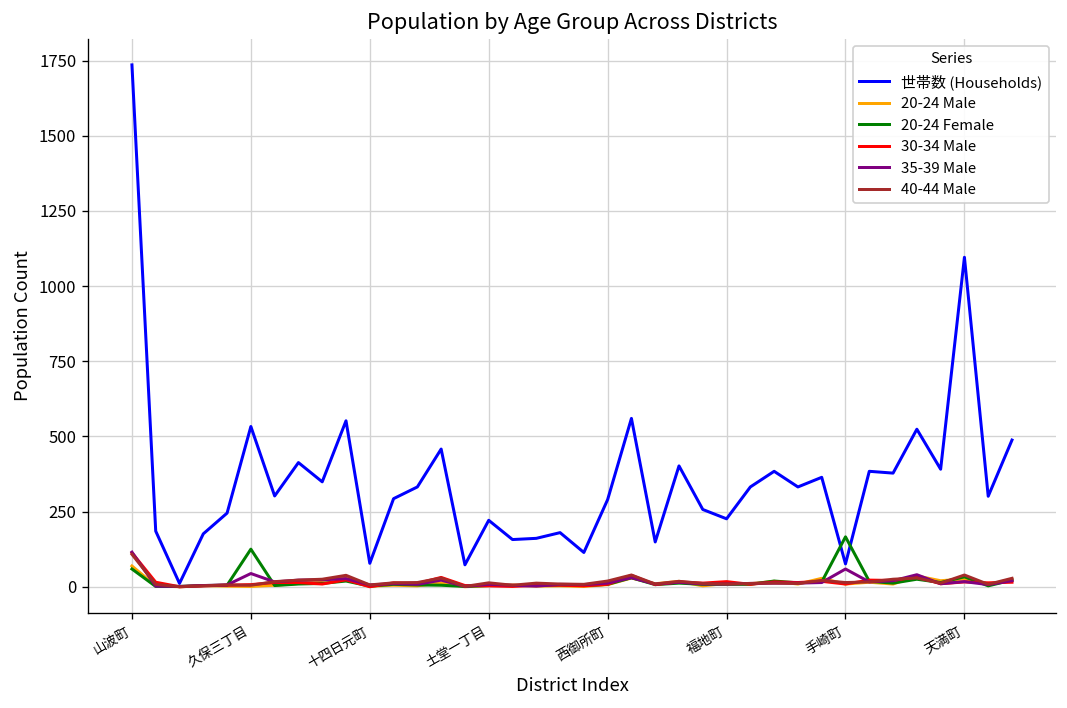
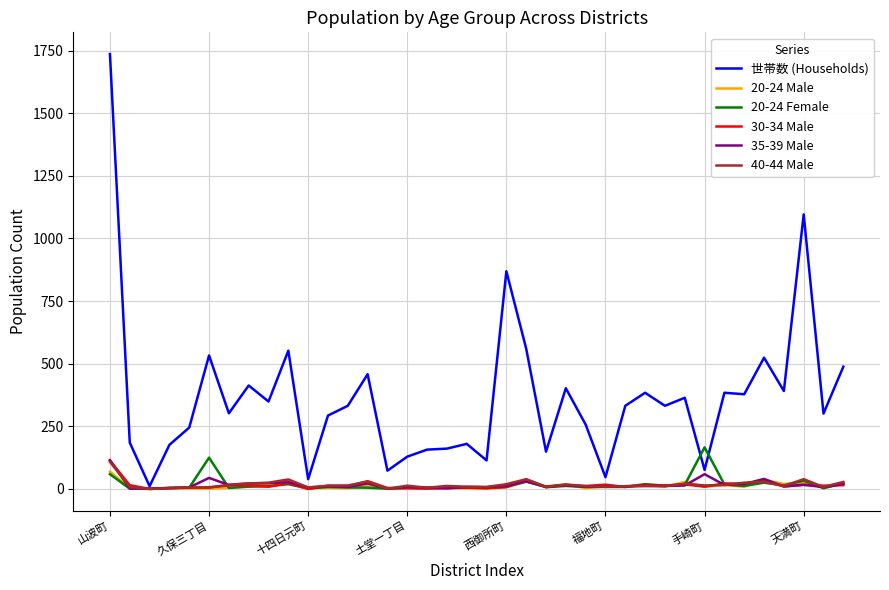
世帯数 (Households), 十四日元町: 80 -> 40
世帯数 (Households), 土堂一丁目: 220 -> 130
世帯数 (Households), 西御所町: 290 -> 870
世帯数 (Households), 福地町: 230 -> 50
